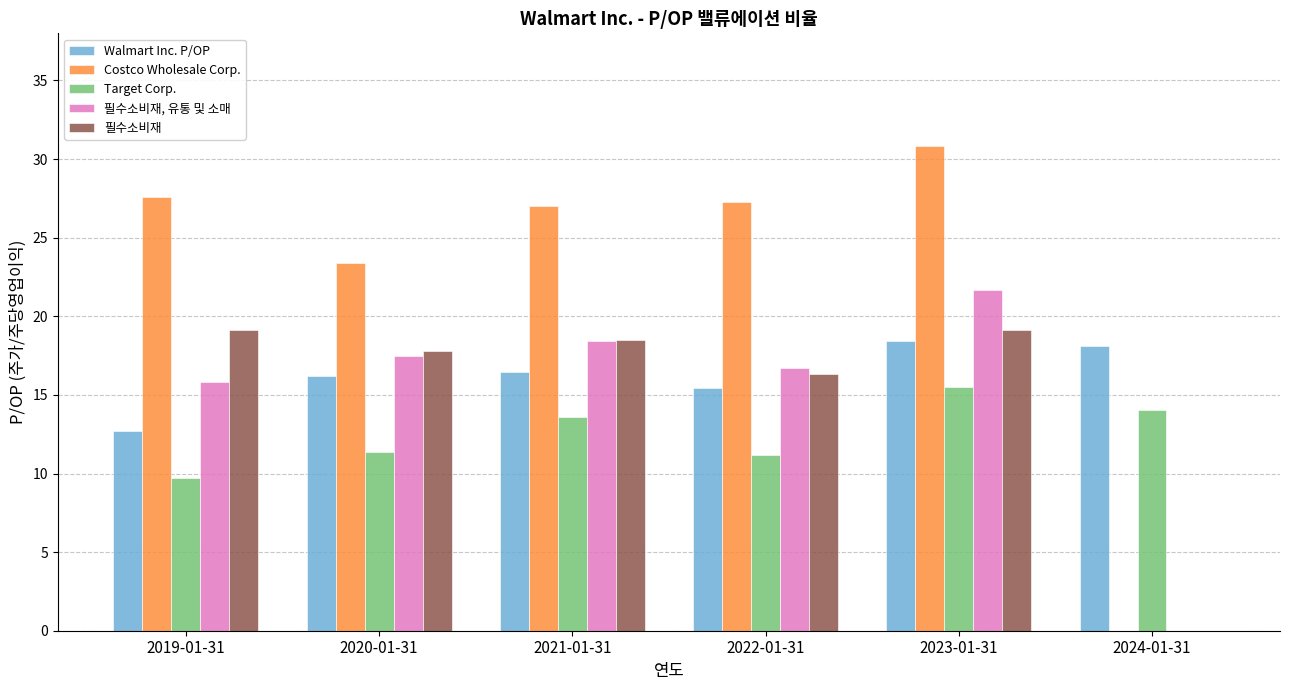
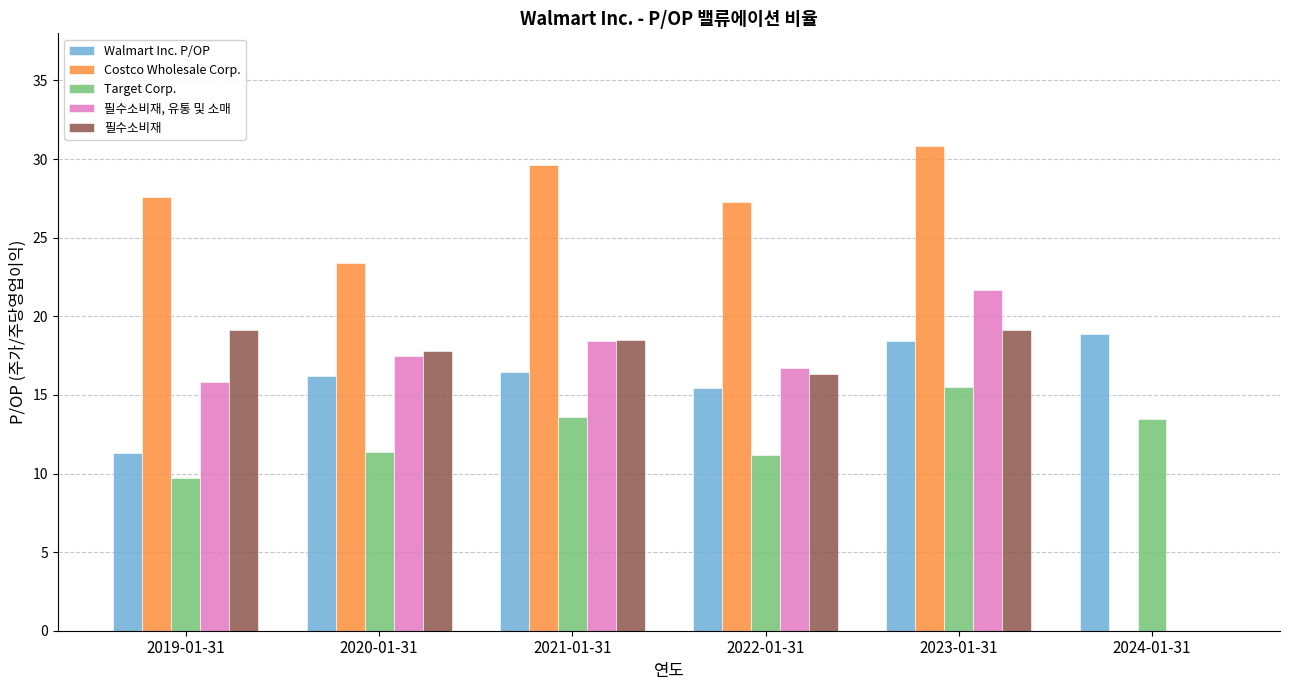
Walmart Inc. P/OP, 2019-01-31: 12.7 -> 11.3
Costco Wholesale Corp., 2021-01-31: 27.0 -> 29.6
Walmart Inc. P/OP, 2024-01-31: 18.1 -> 18.9
Target Corp., 2024-01-31: 14.0 -> 13.5
